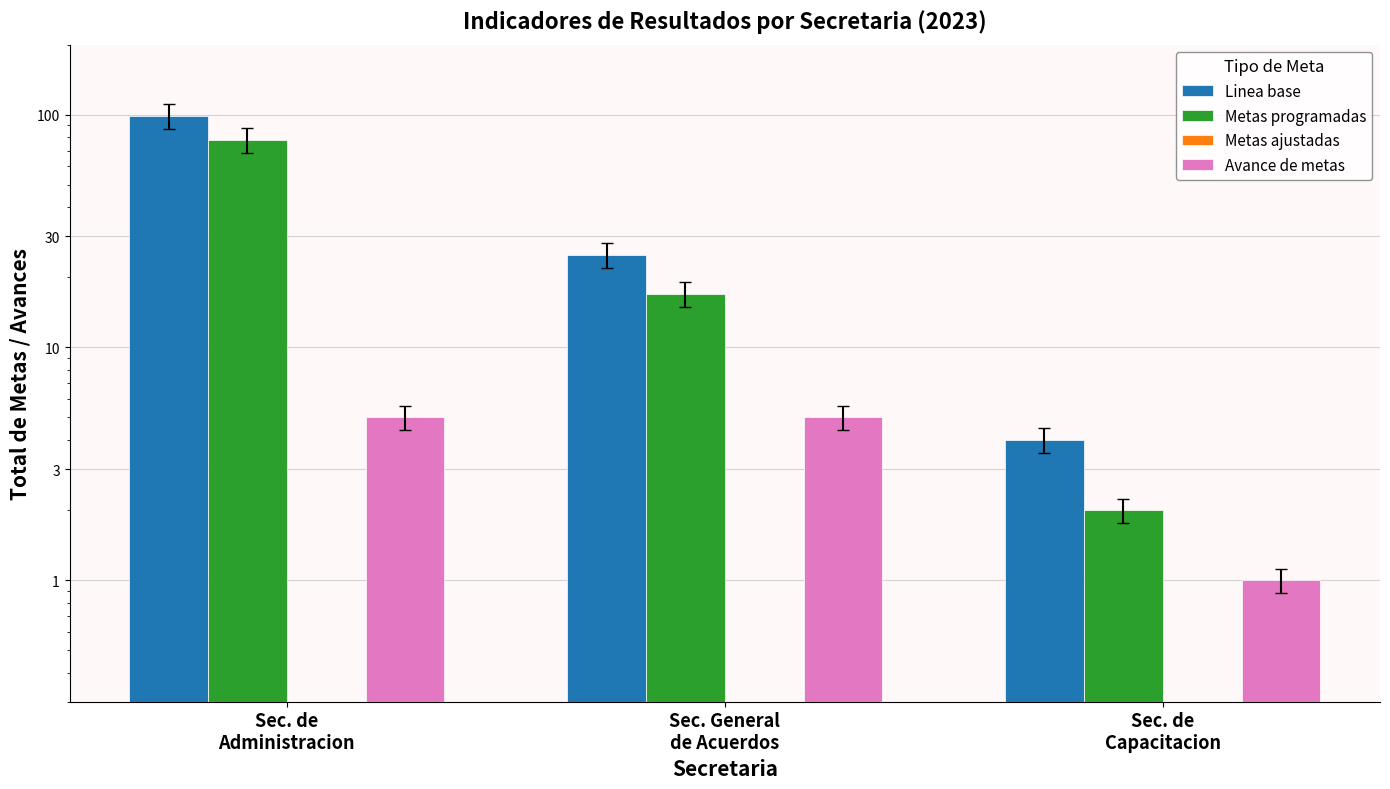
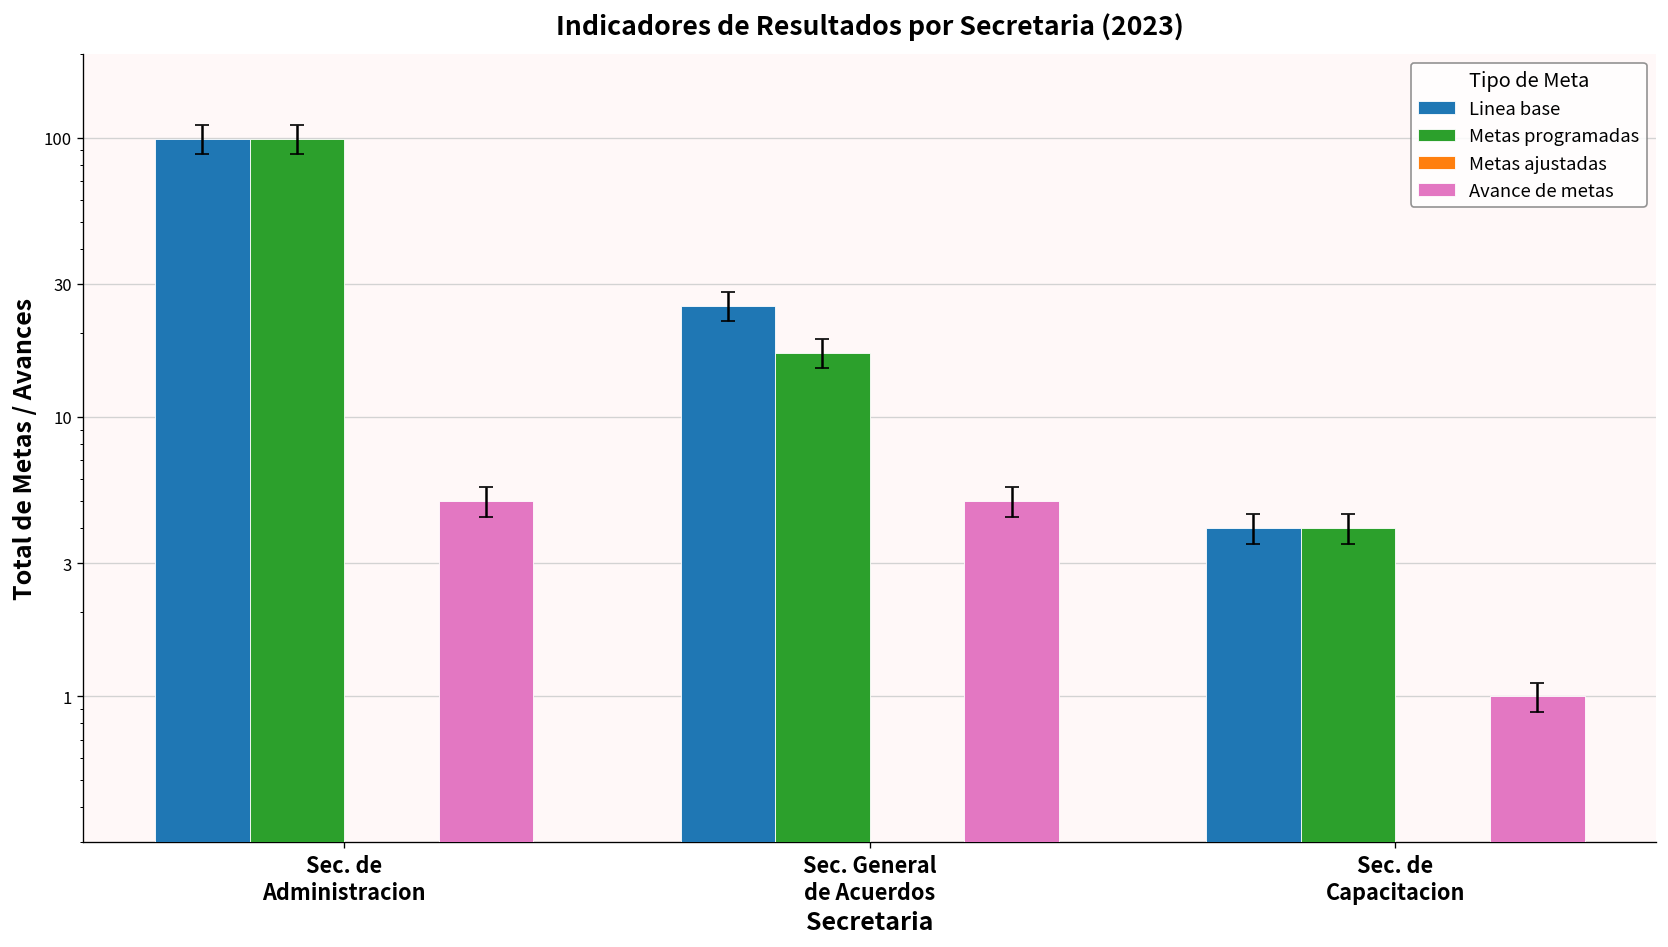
Metas programadas, Sec. de Administracion: 78 -> 99
Metas programadas, Sec. de Capacitacion: 2 -> 4
